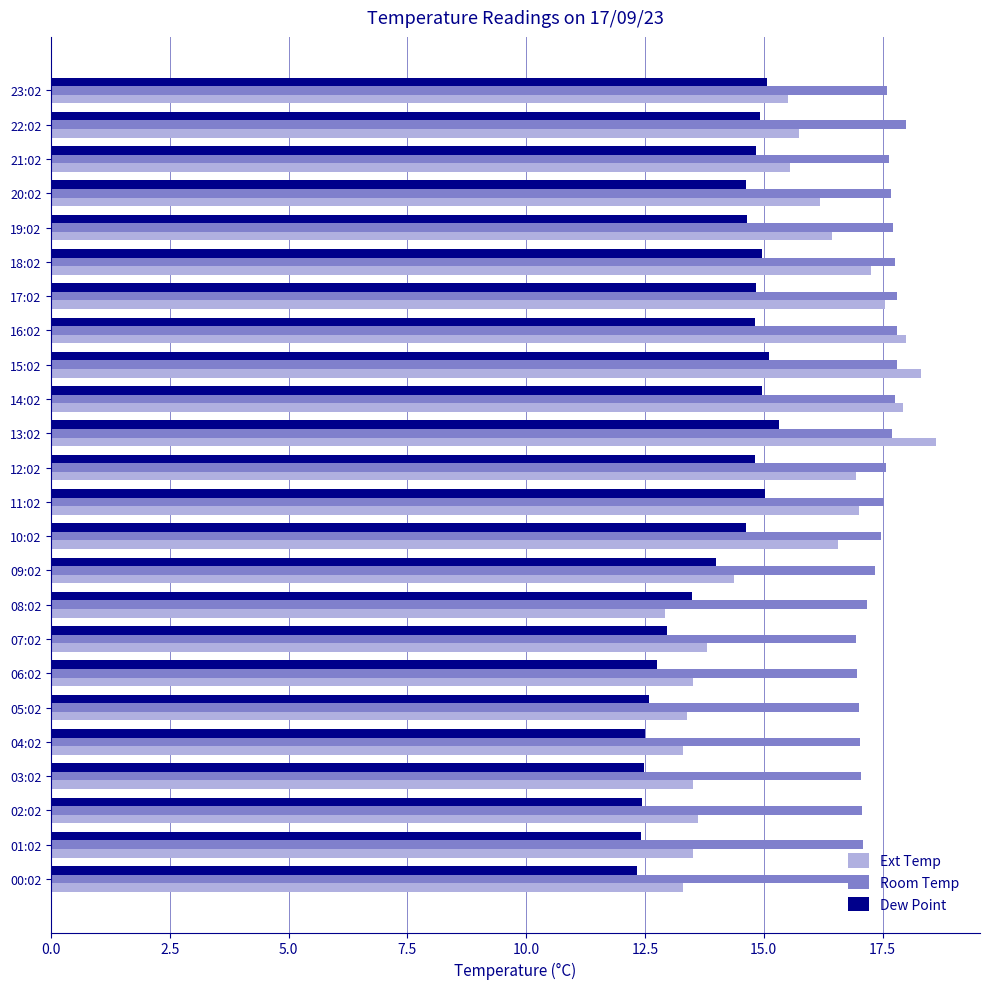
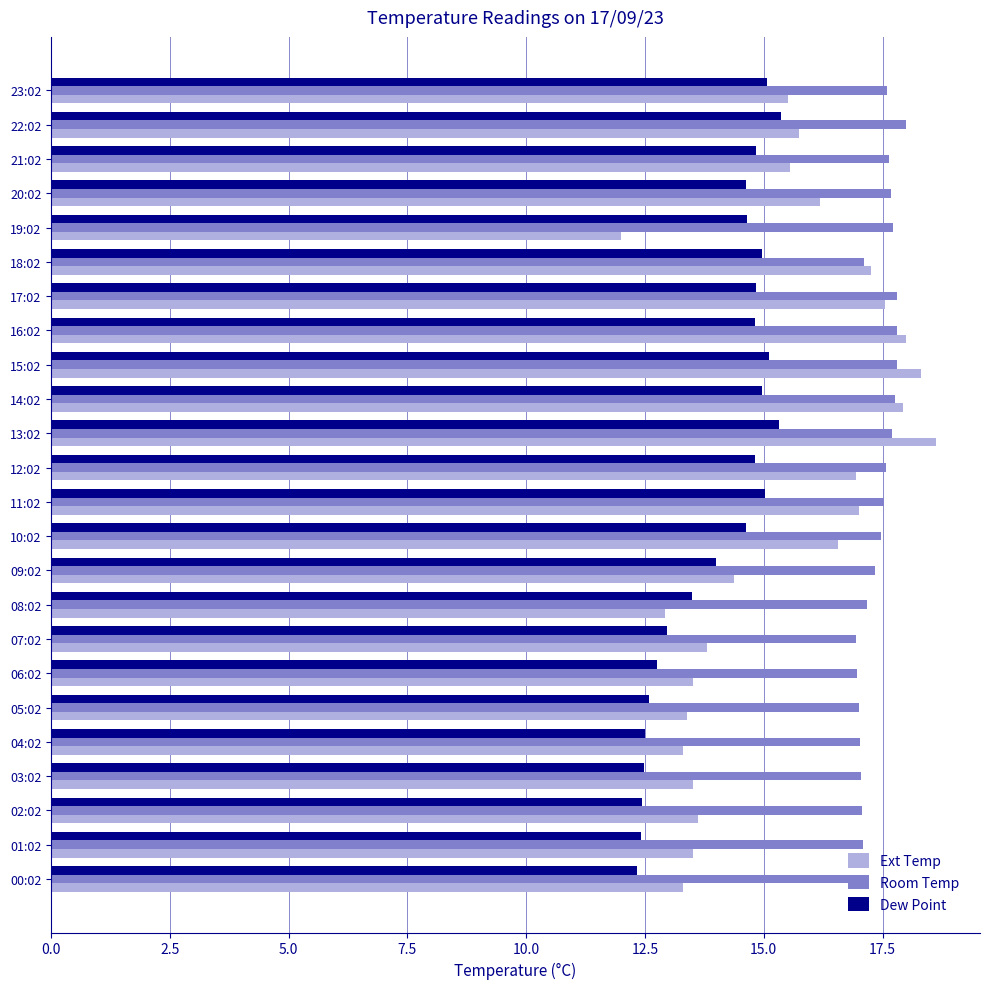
Dew Point, 22:02: 14.9 -> 15.4
Ext Temp, 19:02: 16.4 -> 12.0
Room Temp, 18:02: 17.8 -> 17.1
